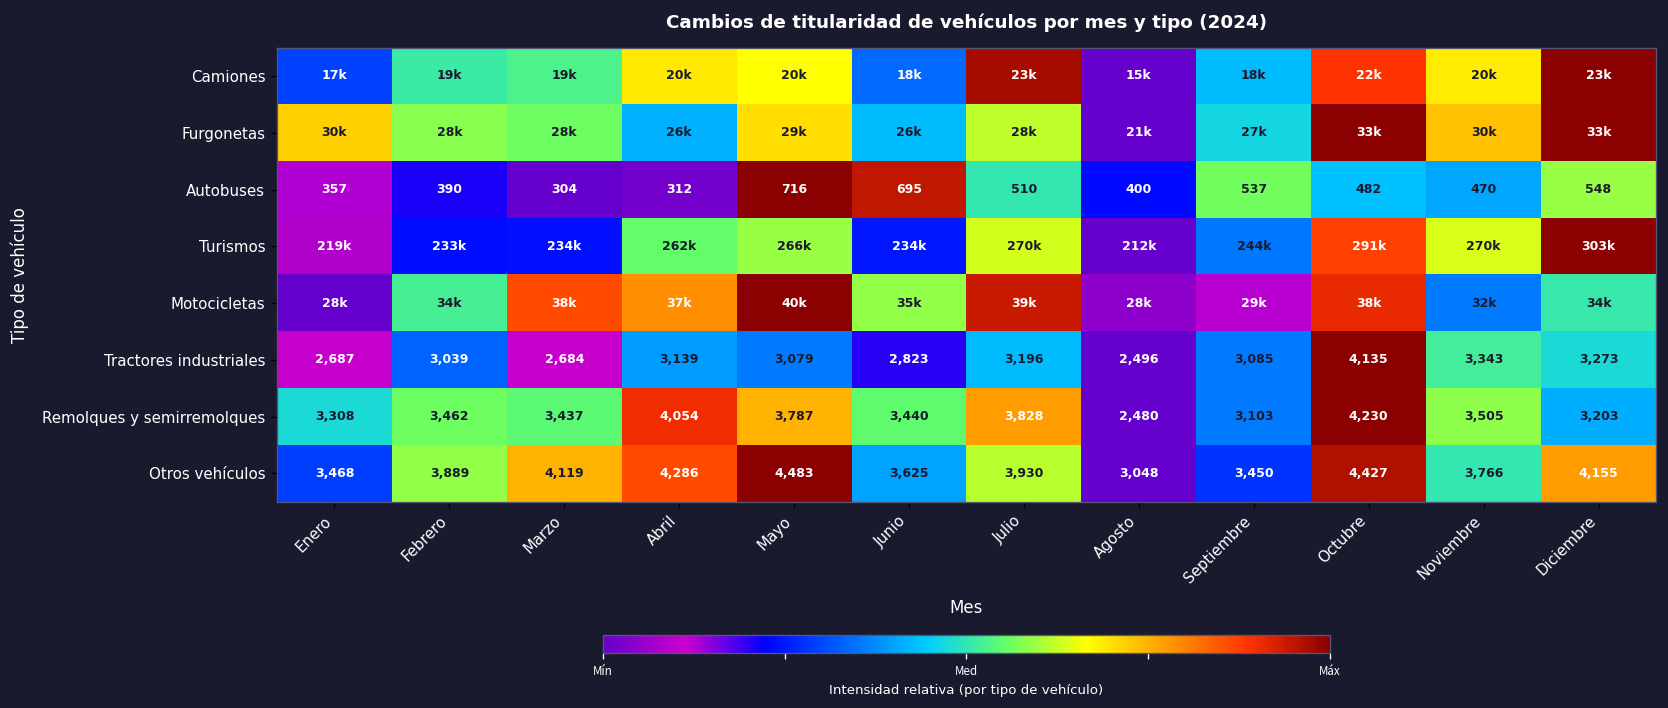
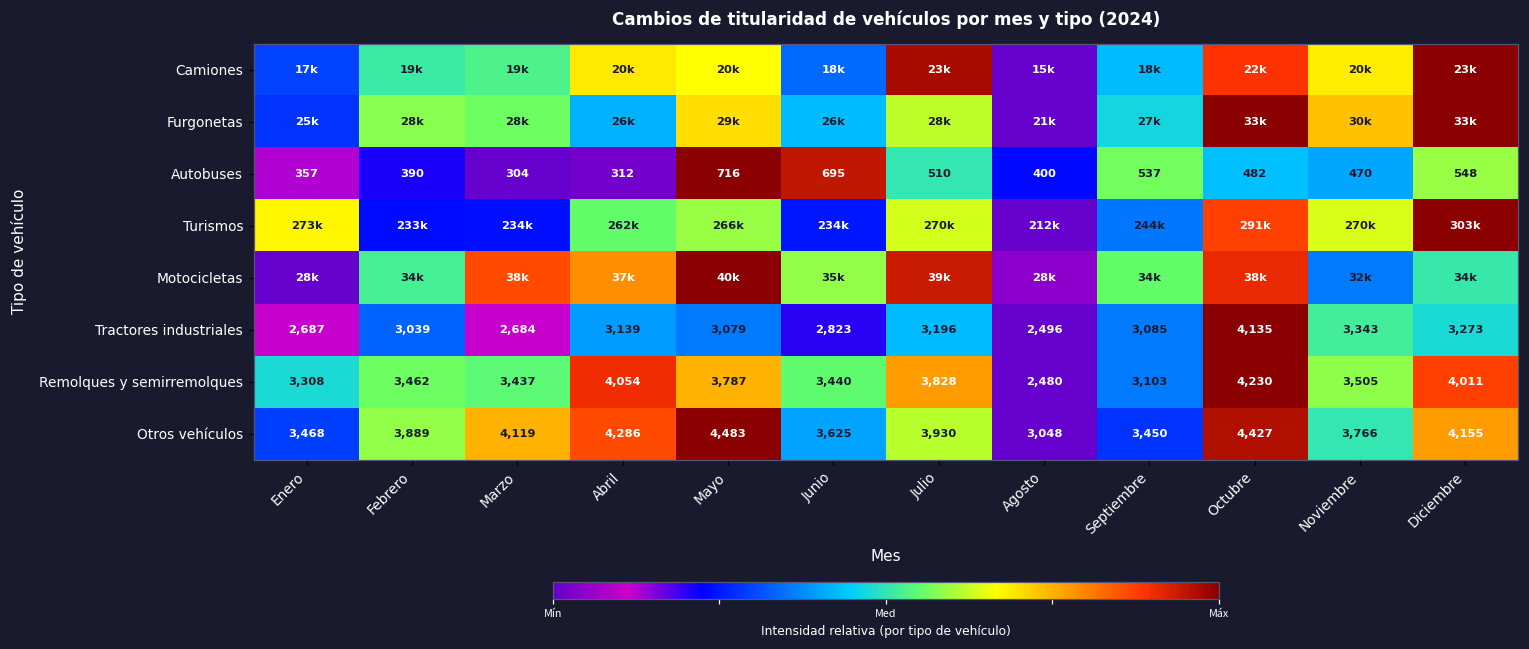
Furgonetas, Enero: 30k -> 25k
Turismos, Enero: 219k -> 273k
Motocicletas, Septiembre: 29k -> 34k
Remolques y semirremolques, Diciembre: 3,203 -> 4,011
